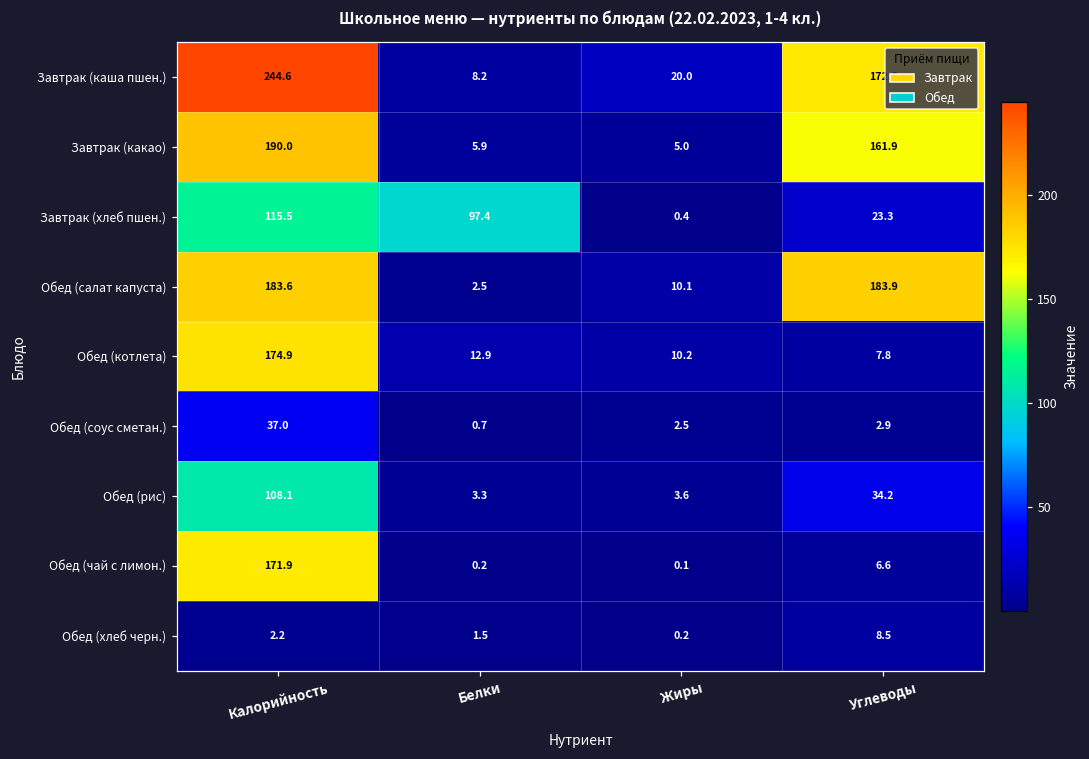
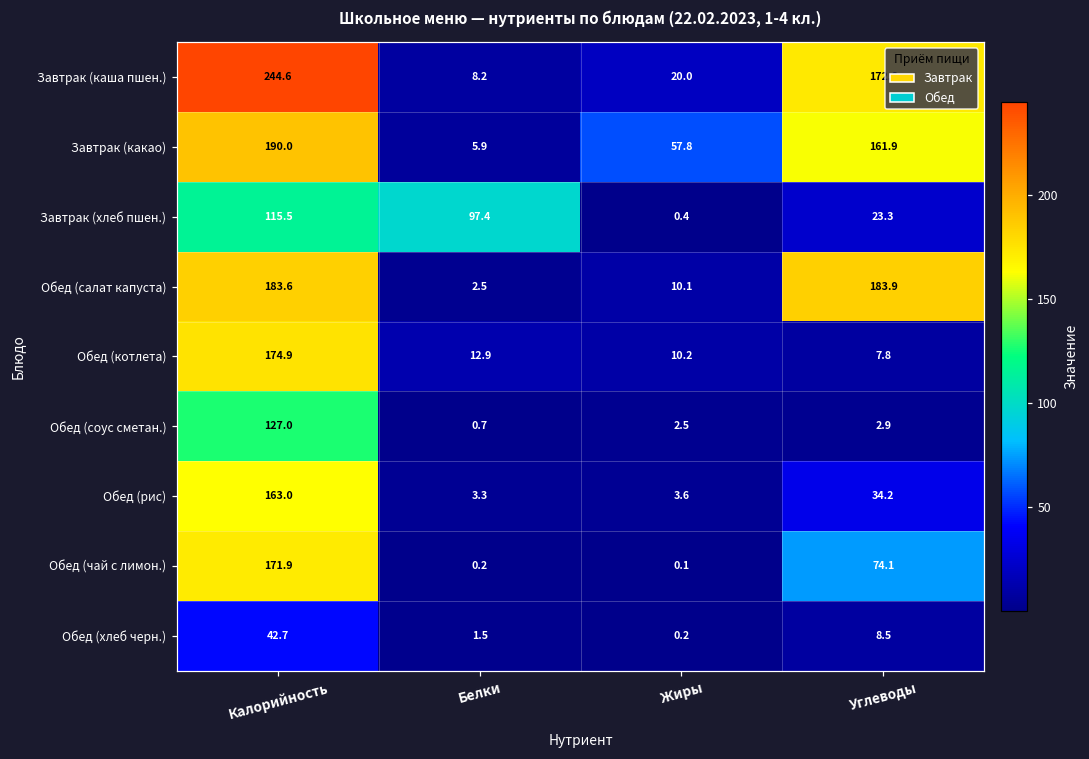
Завтрак (какао), Жиры: 5.0 -> 57.8
Обед (соус сметан.), Калорийность: 37.0 -> 127.0
Обед (рис), Калорийность: 108.1 -> 163.0
Обед (чай с лимон.), Углеводы: 6.6 -> 74.1
Обед (хлеб черн.), Калорийность: 2.2 -> 42.7
